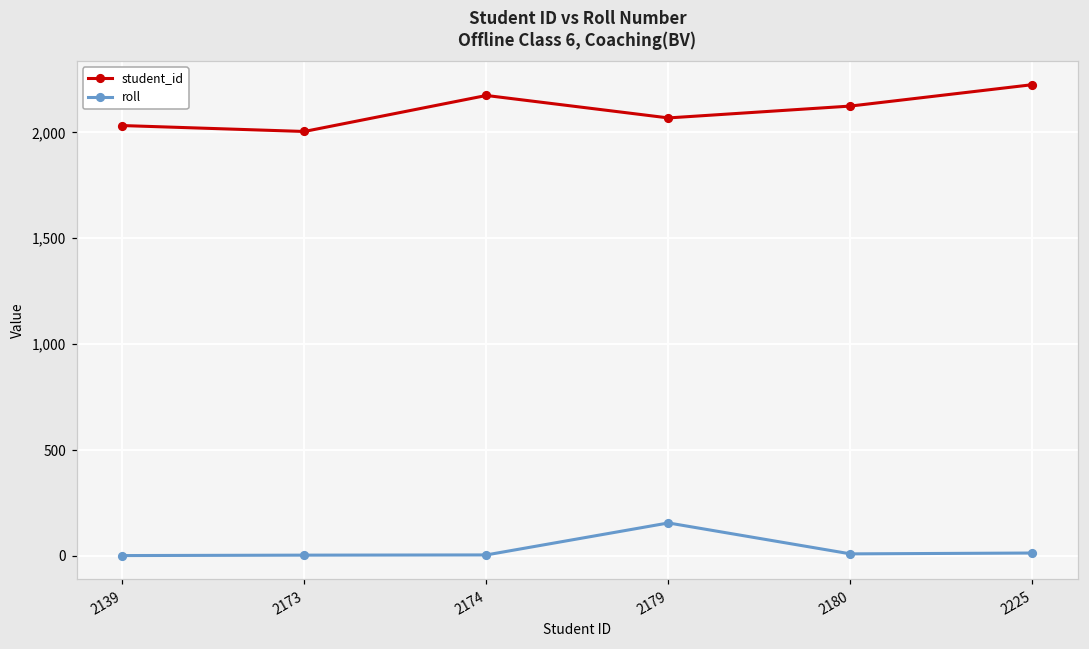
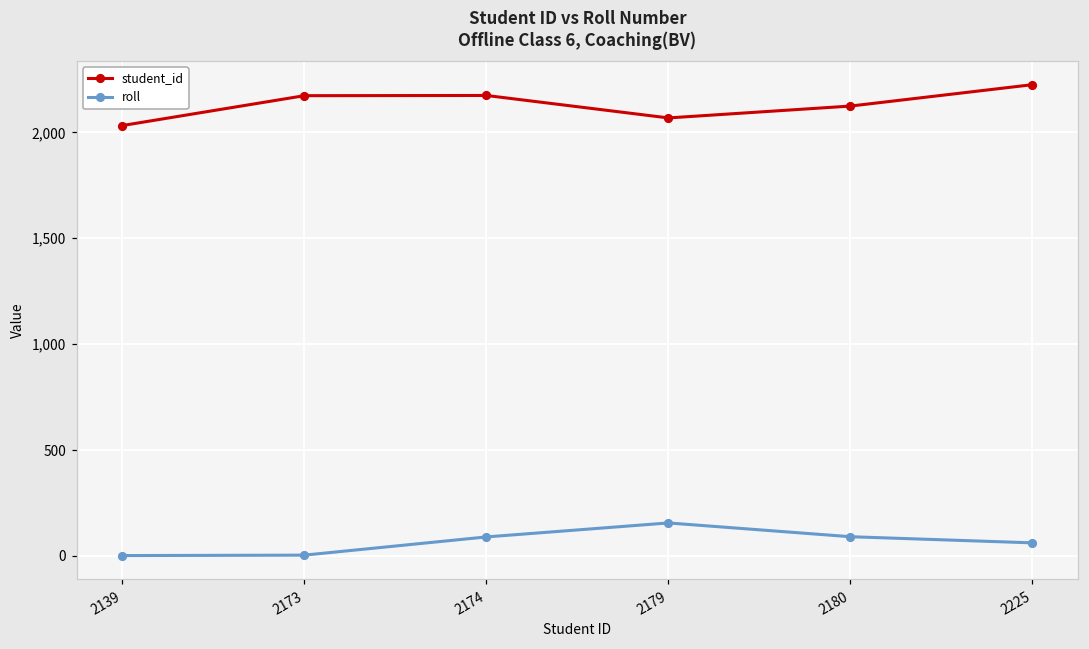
student_id, 2173: 2,000 -> 2,170
roll, 2174: 10 -> 90
roll, 2180: 10 -> 90
roll, 2225: 10 -> 60
